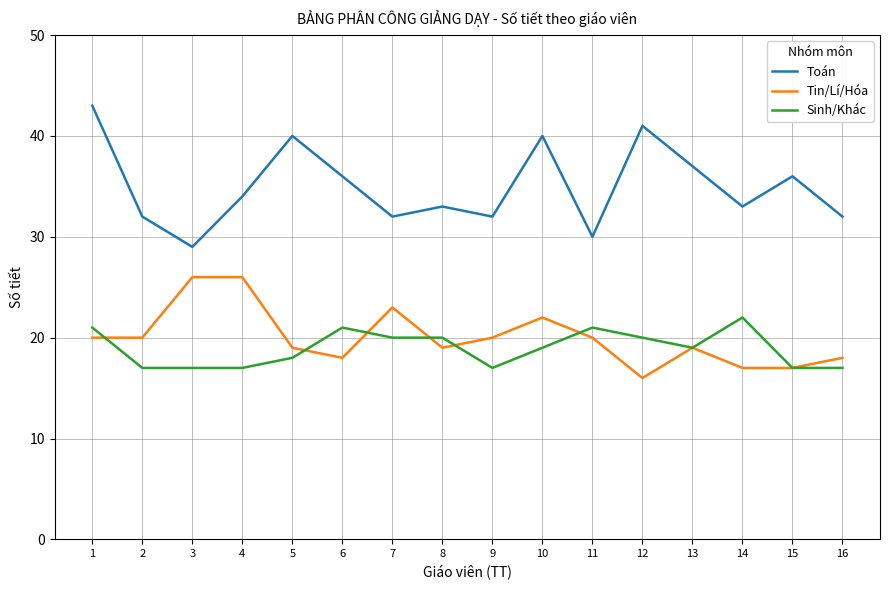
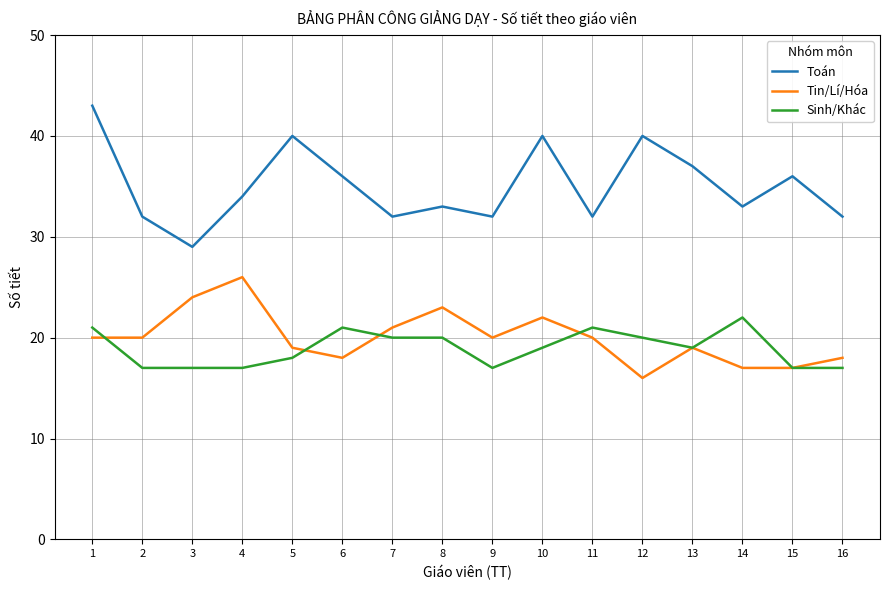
Tin/Lí/Hóa, 3: 26 -> 24
Tin/Lí/Hóa, 7: 23 -> 21
Tin/Lí/Hóa, 8: 19 -> 23
Toán, 11: 30 -> 32
Toán, 12: 41 -> 40
